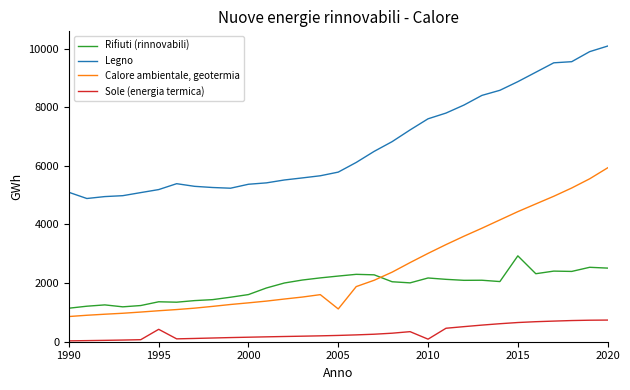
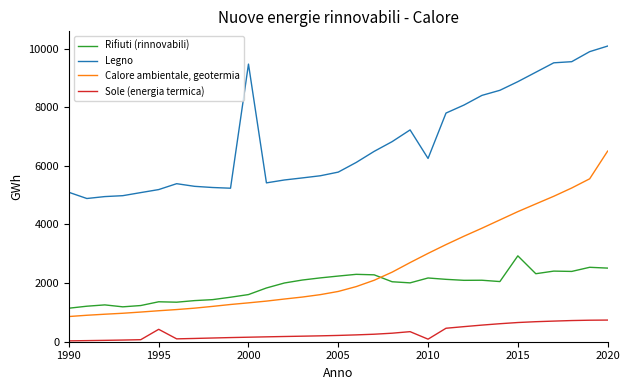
Legno, 2000: 5400 -> 9500
Calore ambientale, geotermia, 2005: 1100 -> 1700
Legno, 2010: 7600 -> 6300
Calore ambientale, geotermia, 2020: 5900 -> 6500
